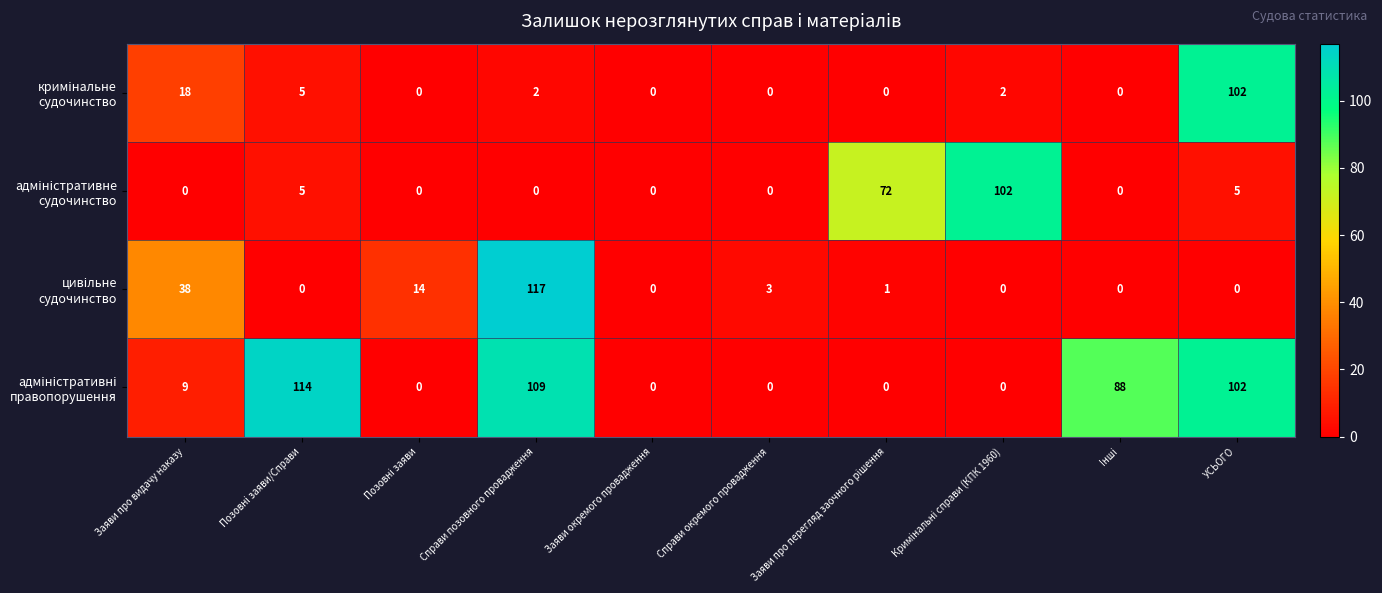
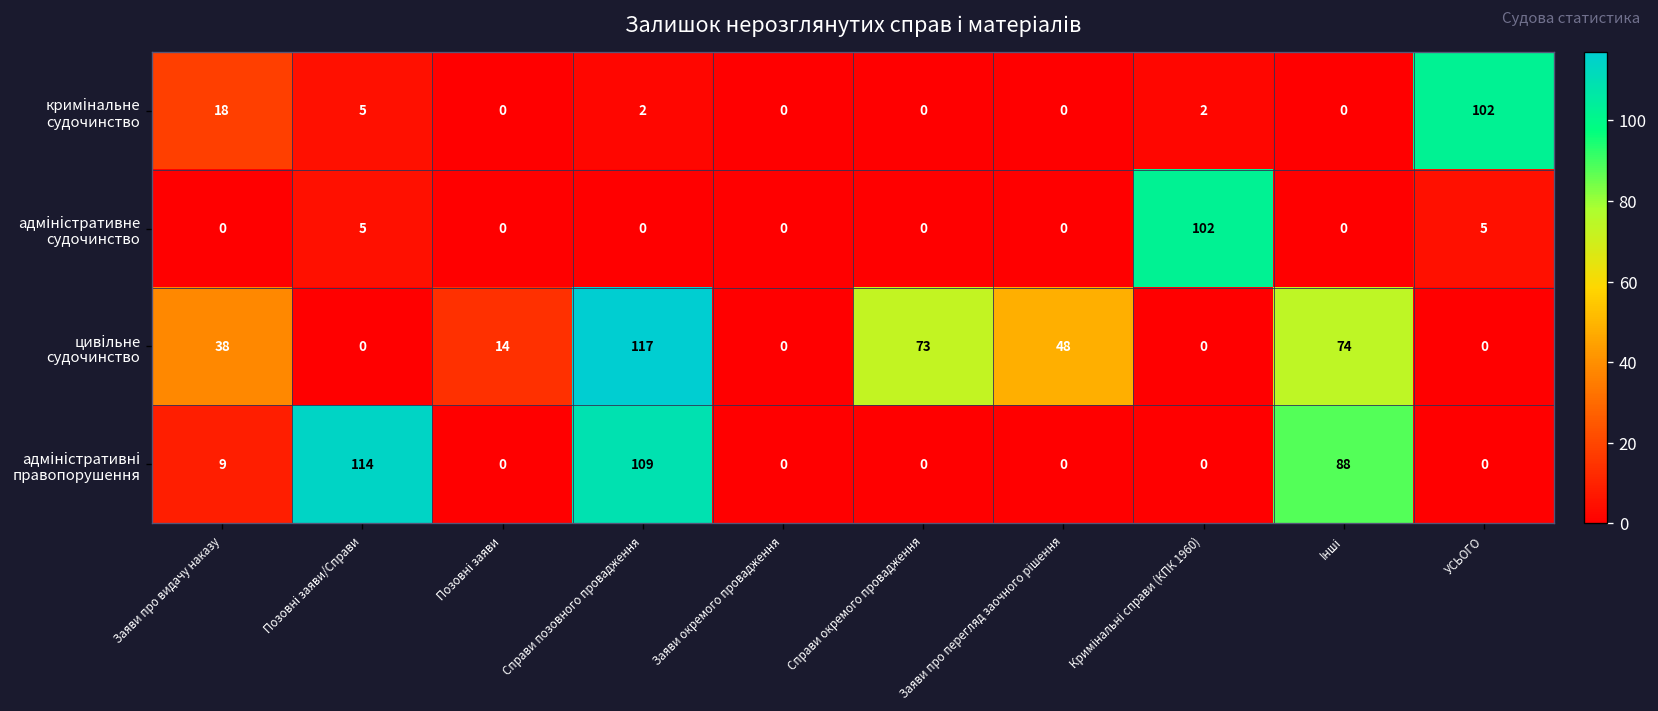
адміністративне судочинство, Заяви про перегляд заочного рішення: 72 -> 0
цивільне судочинство, Справи окремого провадження: 3 -> 73
цивільне судочинство, Заяви про перегляд заочного рішення: 1 -> 48
цивільне судочинство, Інші: 0 -> 74
адміністративні правопорушення, УСЬОГО: 102 -> 0
